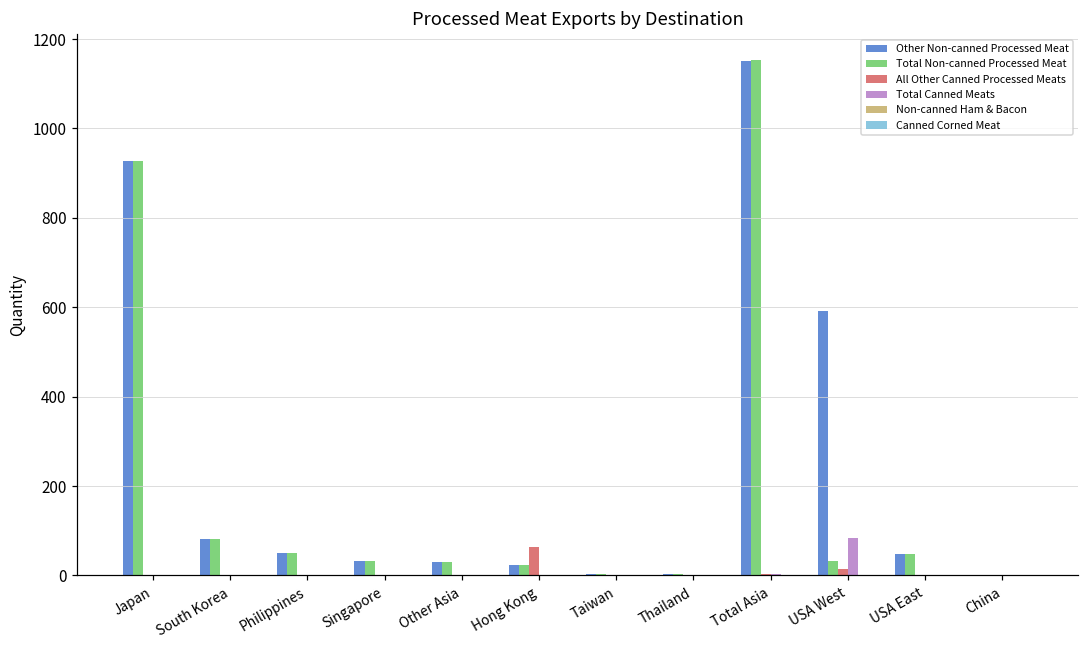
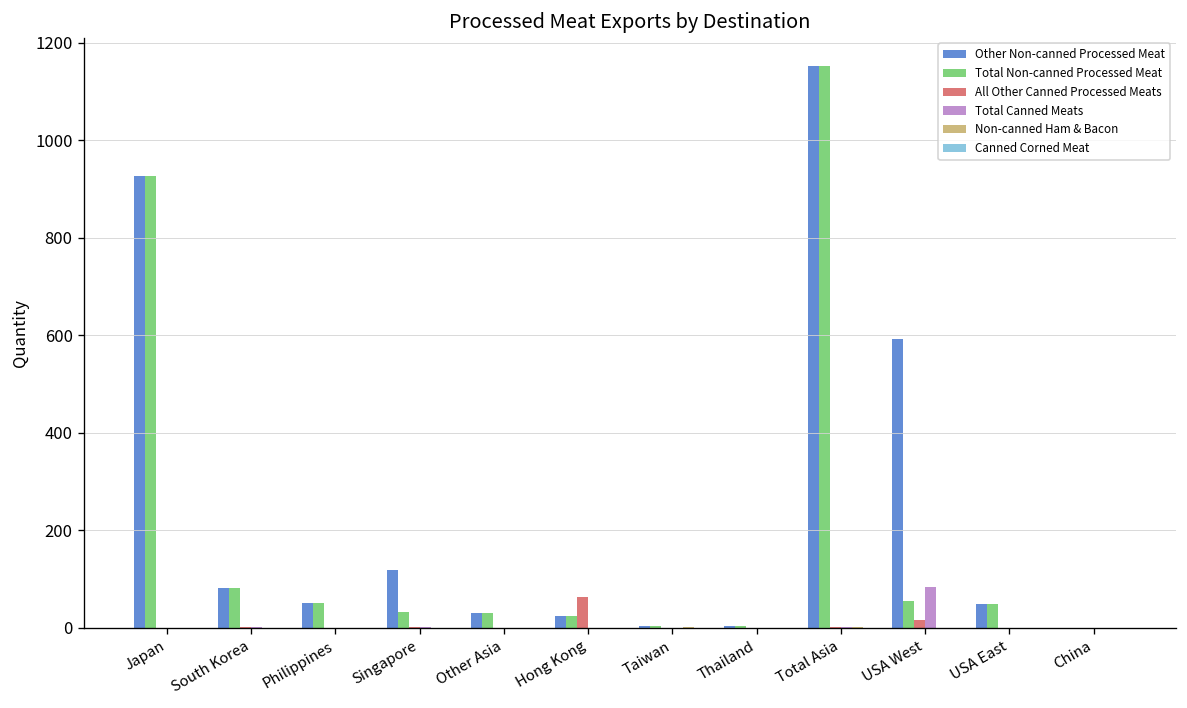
Other Non-canned Processed Meat, Singapore: 30 -> 120
Total Non-canned Processed Meat, USA West: 30 -> 60
